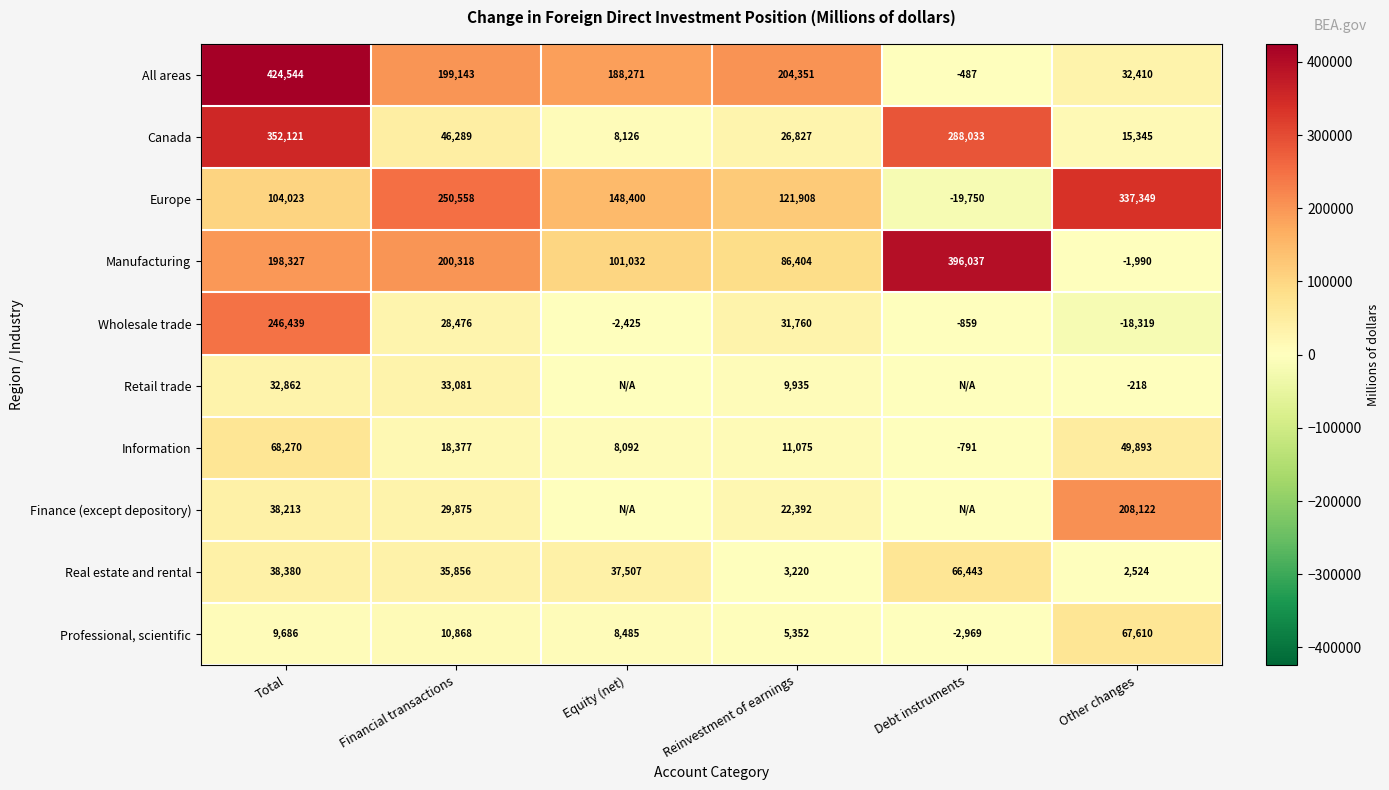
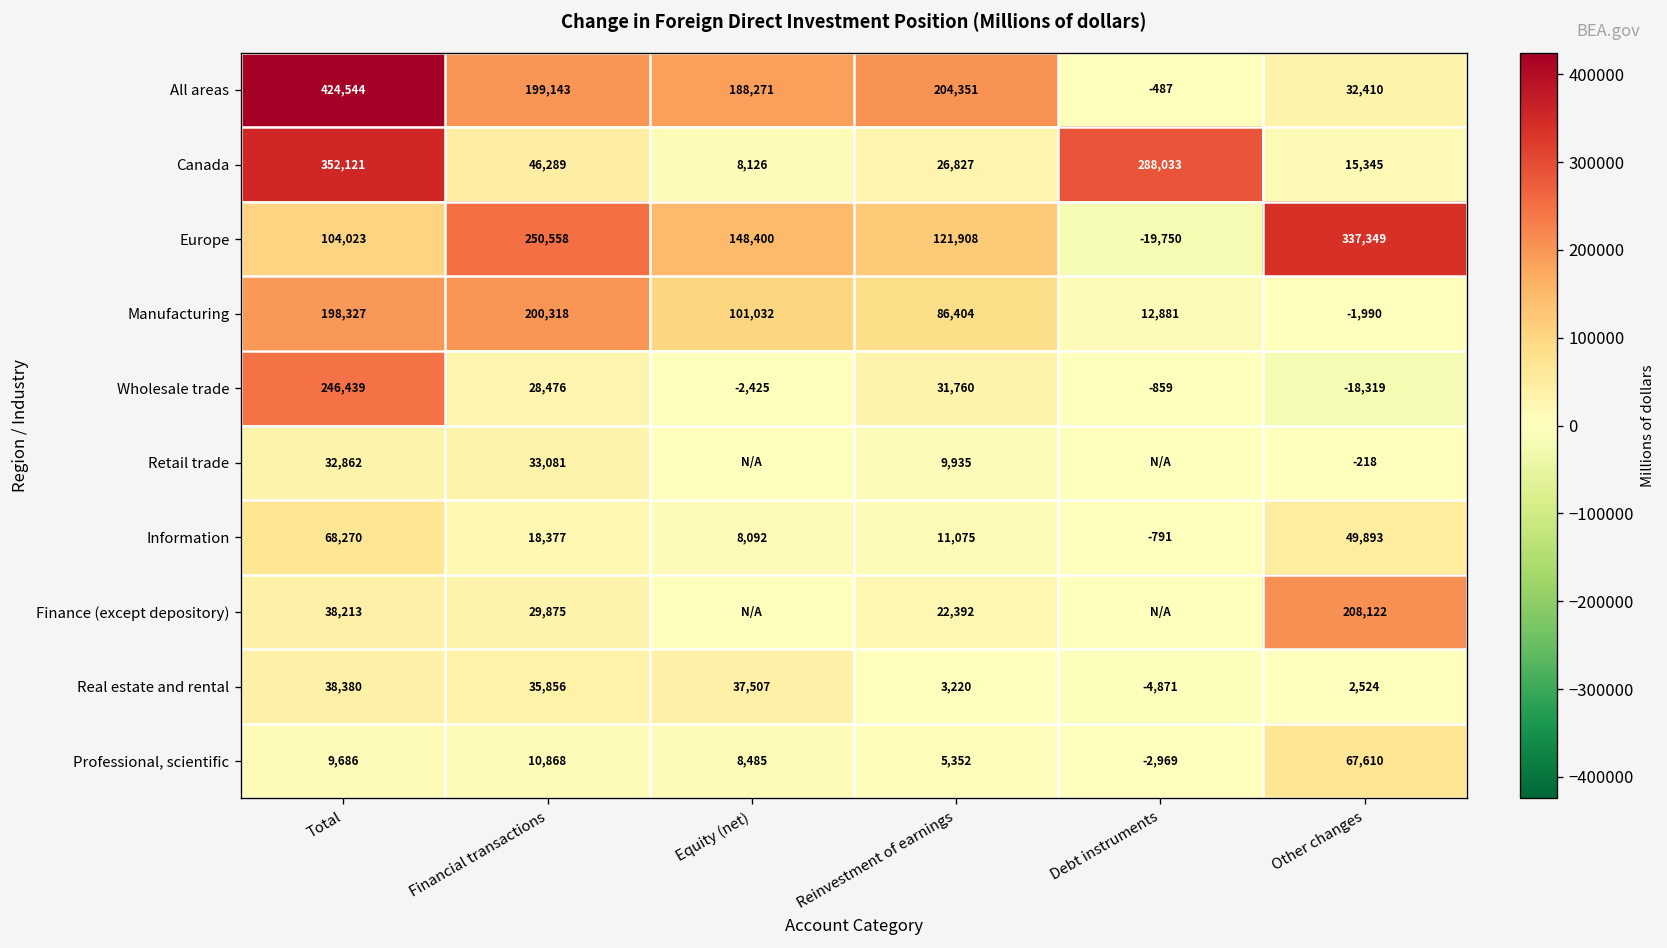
Manufacturing, Debt instruments: 396,037 -> 12,881
Real estate and rental, Debt instruments: 66,443 -> -4,871
